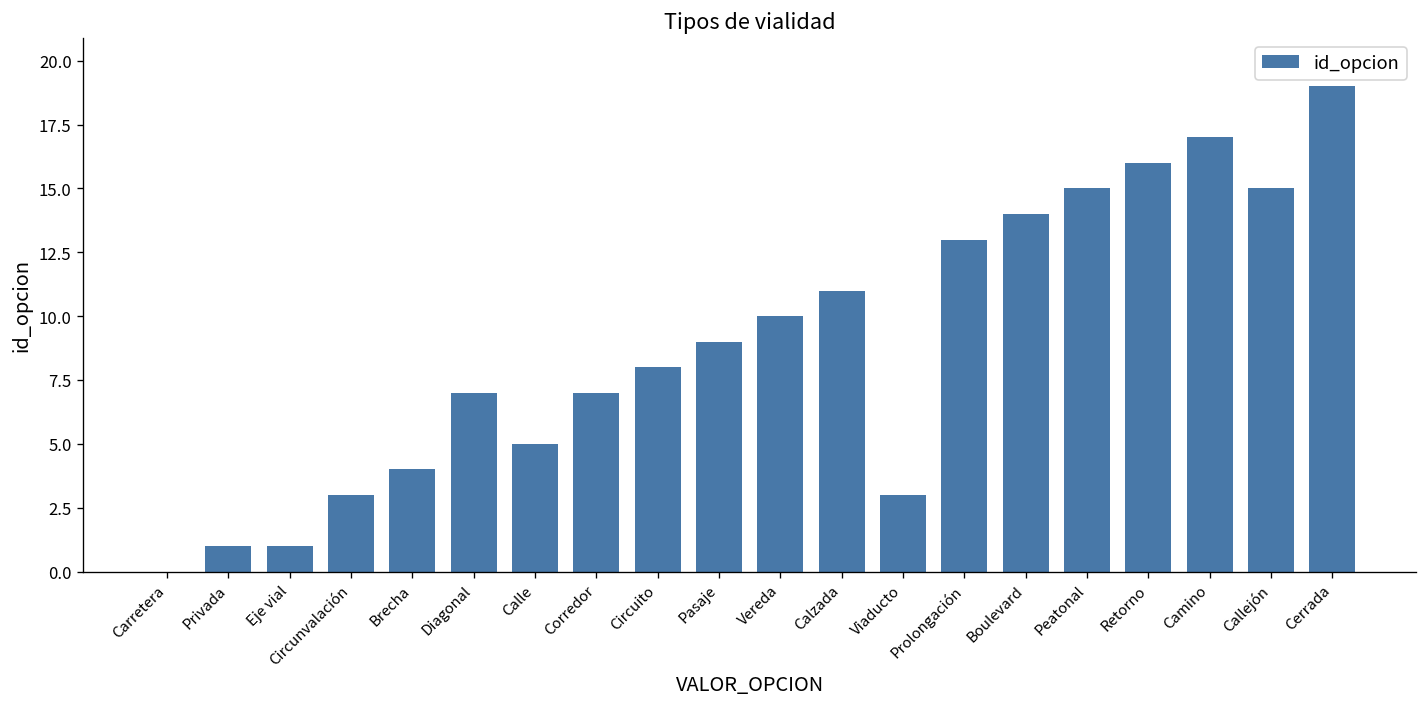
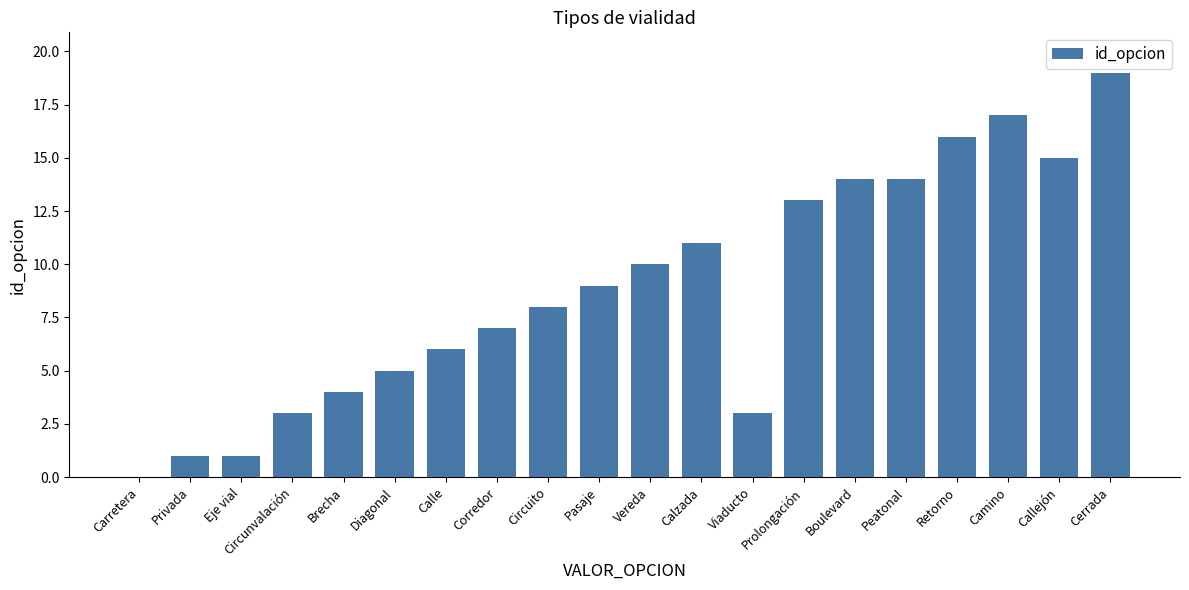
Diagonal: 7 -> 5
Calle: 5 -> 6
Peatonal: 15 -> 14
